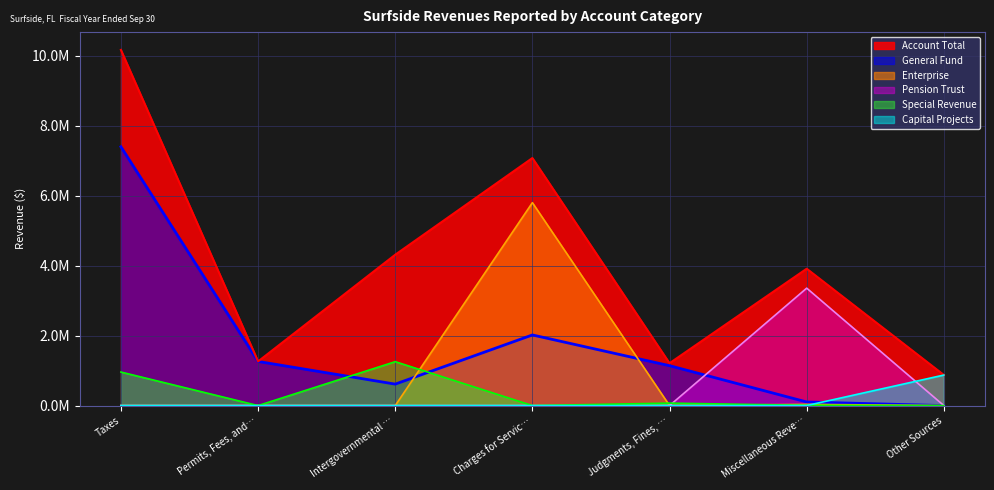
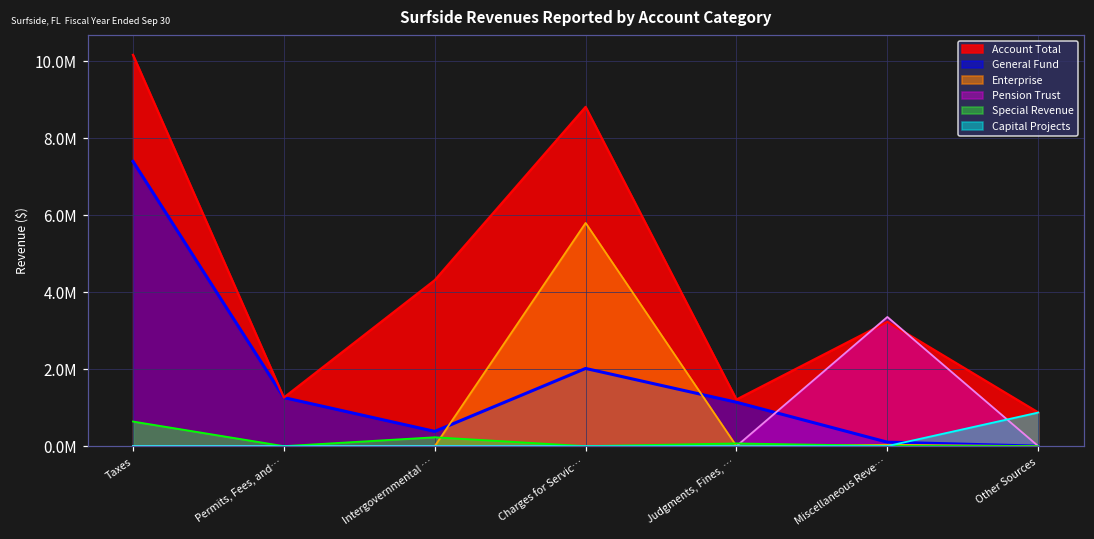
Special Revenue, Taxes: 1000000 -> 600000
General Fund, Intergovernmental …: 600000 -> 400000
Special Revenue, Intergovernmental …: 1300000 -> 200000
Account Total, Charges for Servic…: 7100000 -> 8800000
Account Total, Miscellaneous Reve…: 3900000 -> 3200000
